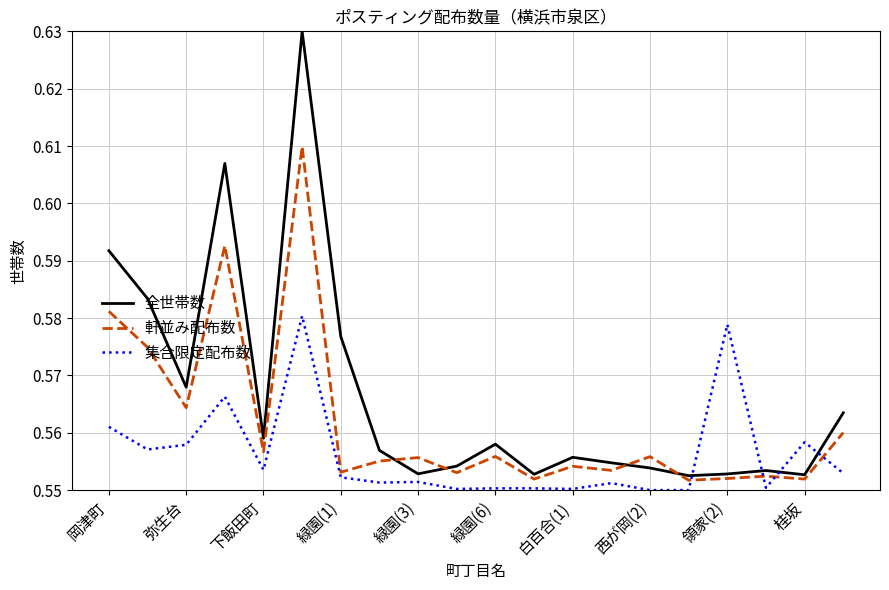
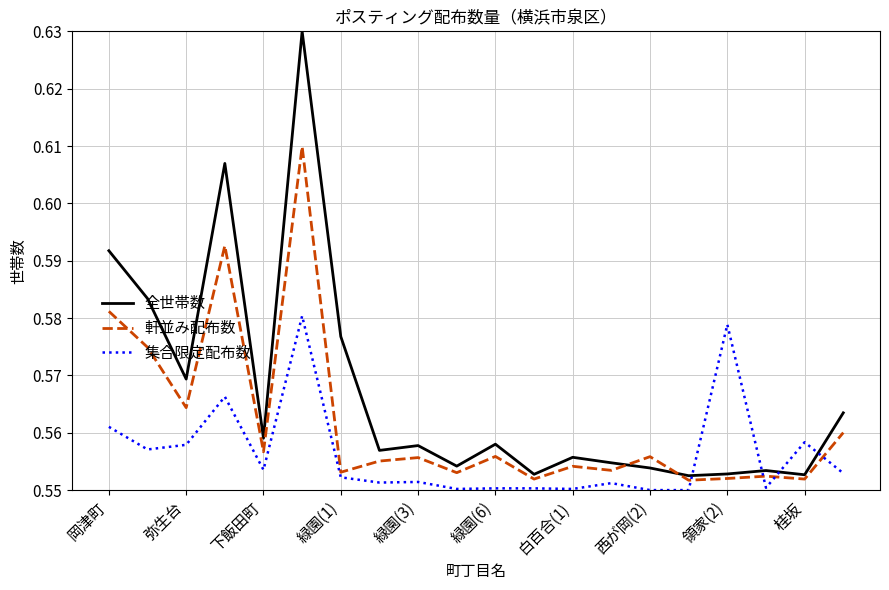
全世帯数, 弥生台: 0.568 -> 0.569
全世帯数, 緑園(3): 0.553 -> 0.558
